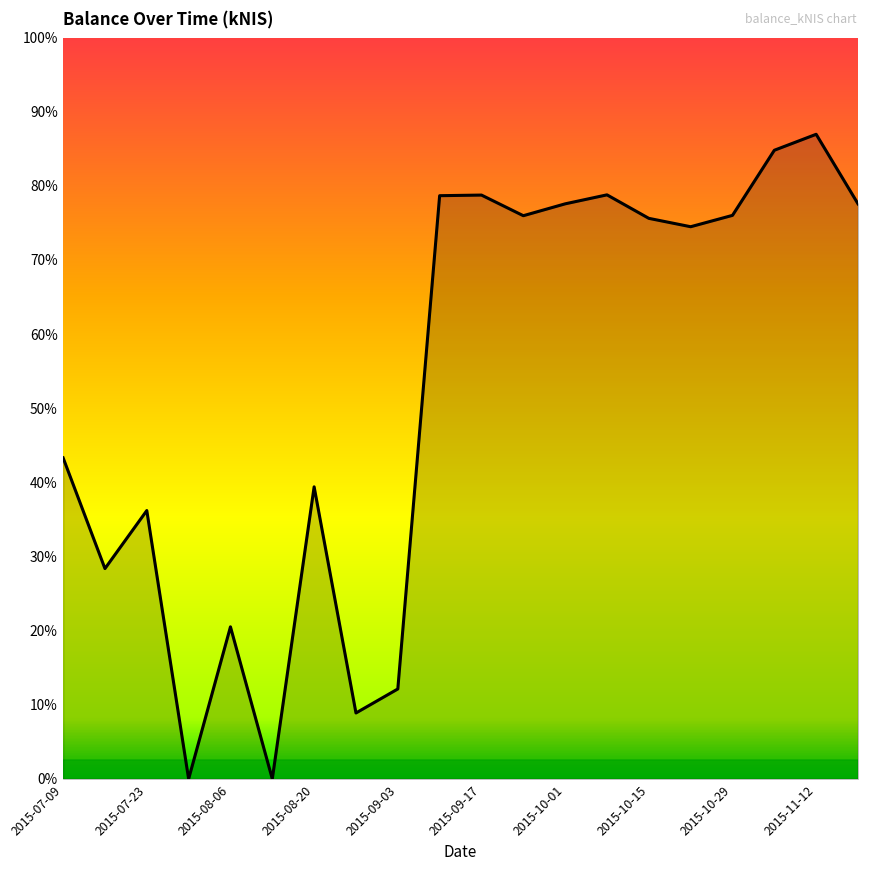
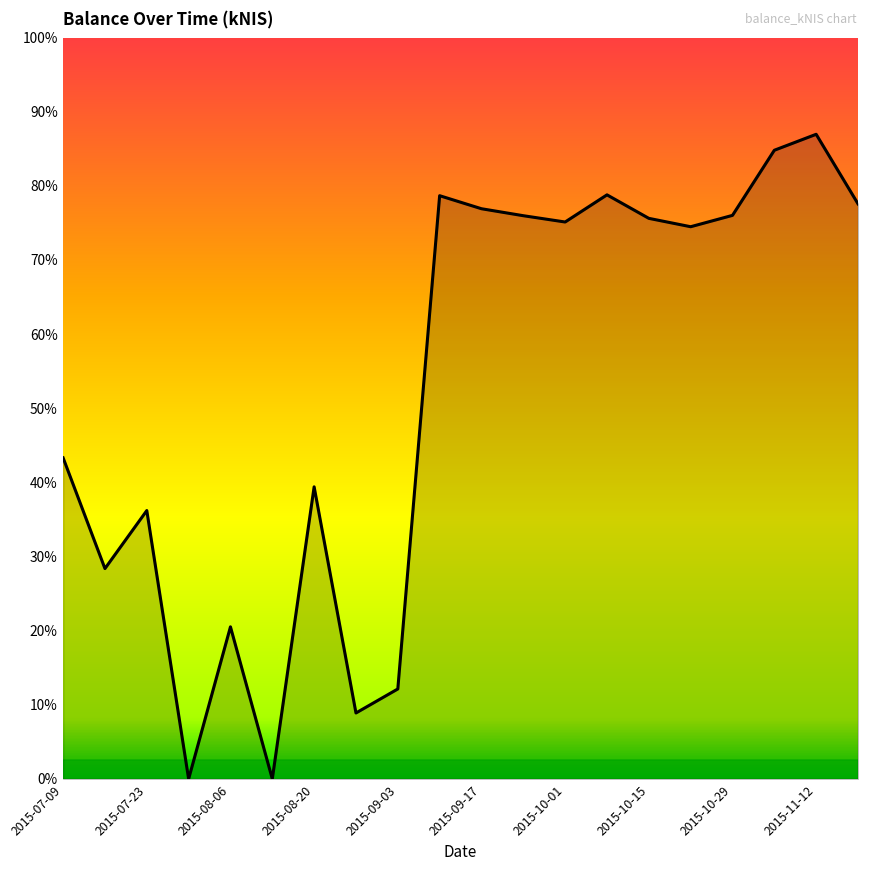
2015-09-17: 79% -> 77%
2015-10-01: 78% -> 75%
